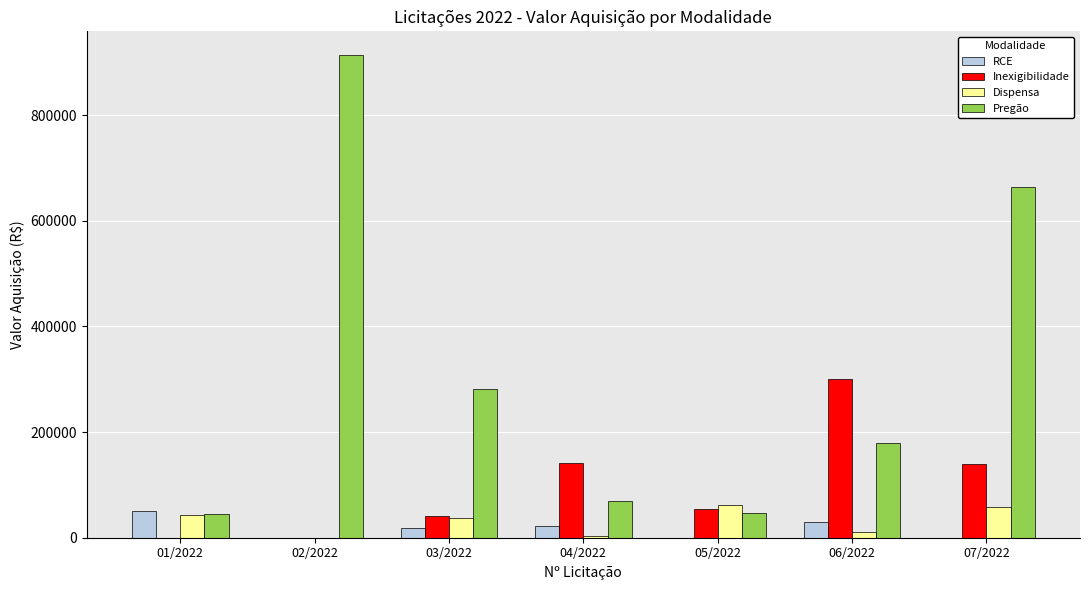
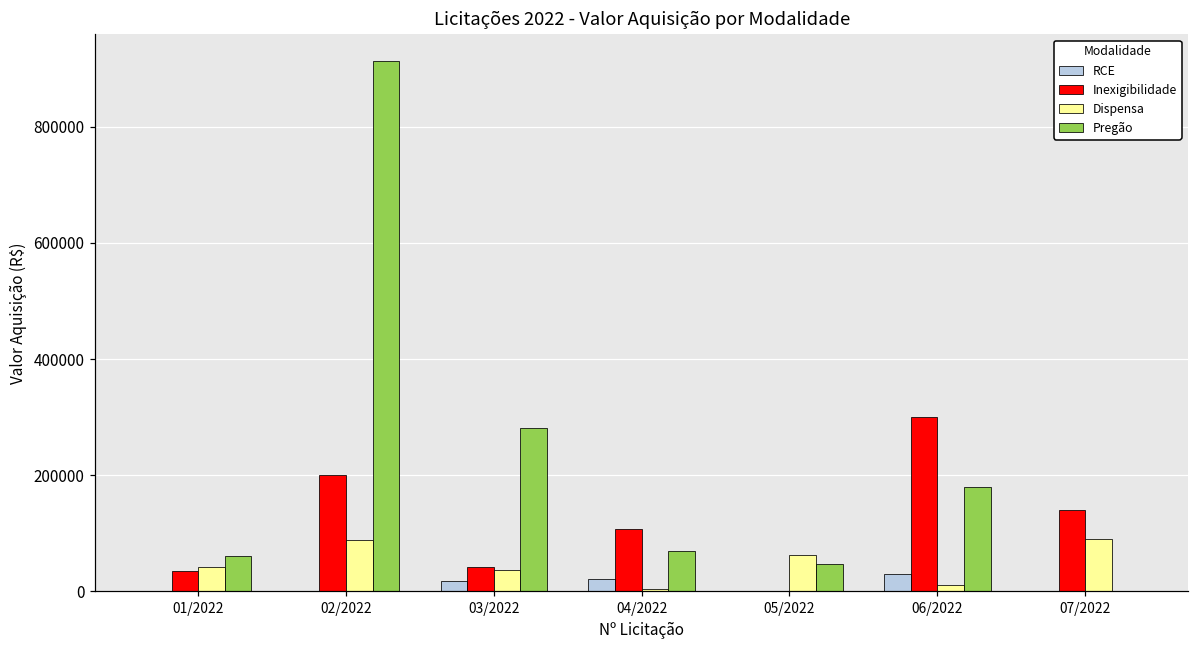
RCE, 01/2022: 50000 -> 0
Inexigibilidade, 01/2022: 0 -> 30000
Pregão, 01/2022: 40000 -> 60000
Inexigibilidade, 02/2022: 0 -> 200000
Dispensa, 02/2022: 0 -> 90000
Inexigibilidade, 04/2022: 140000 -> 110000
Inexigibilidade, 05/2022: 50000 -> 0
Dispensa, 07/2022: 60000 -> 90000
Pregão, 07/2022: 660000 -> 0
